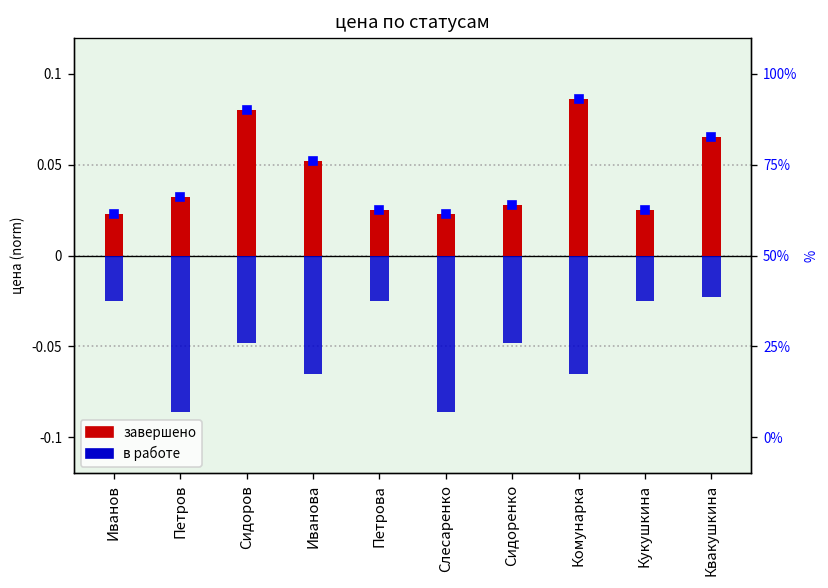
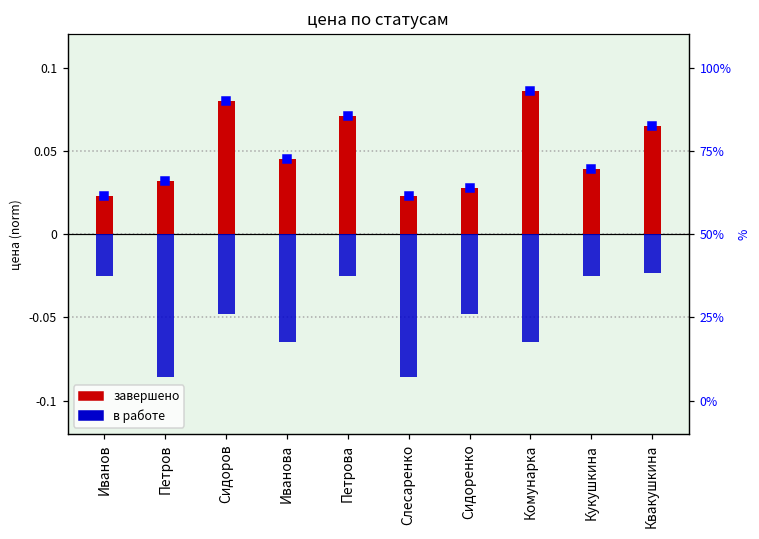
завершено, Иванова: 0.052 -> 0.045
завершено, Петрова: 0.025 -> 0.071
завершено, Кукушкина: 0.025 -> 0.039
